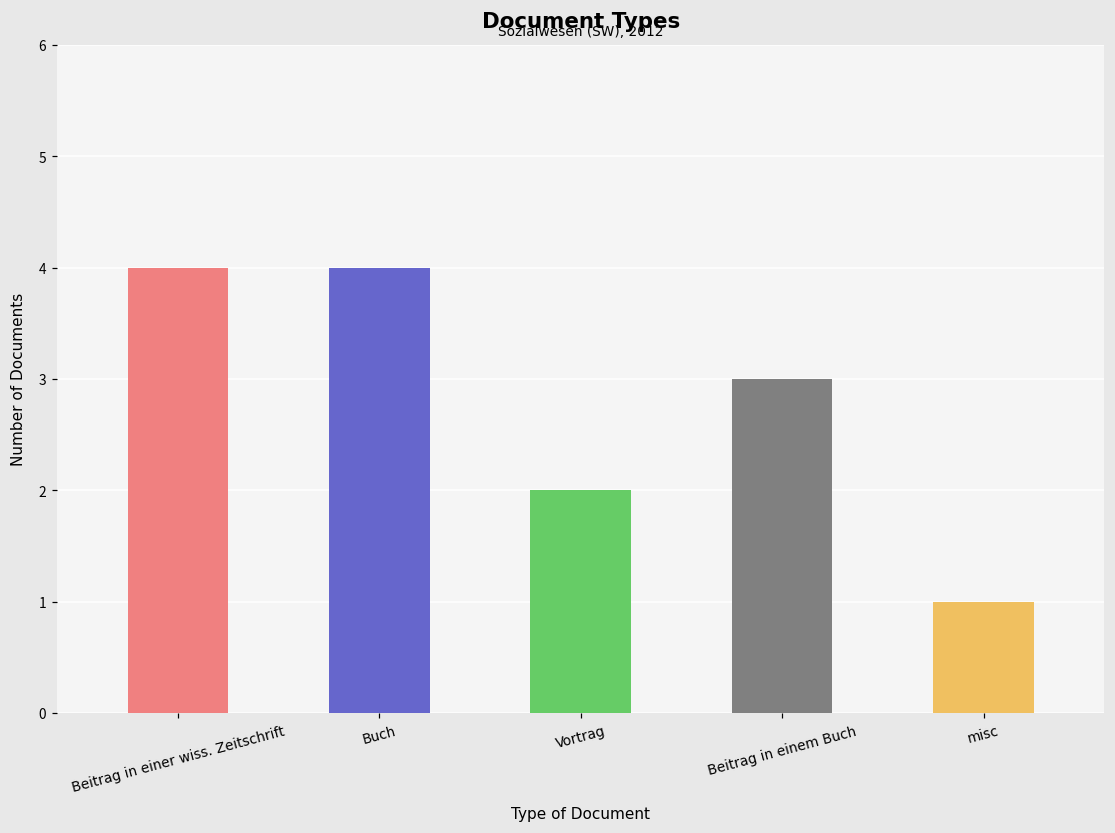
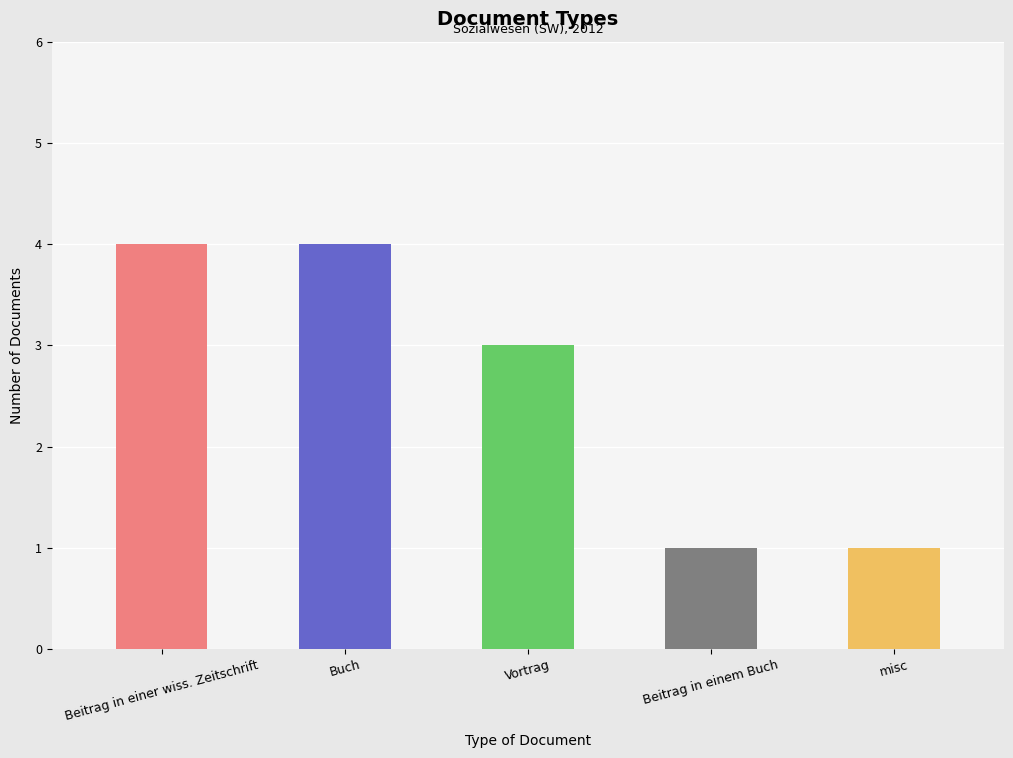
Vortrag: 2 -> 3
Beitrag in einem Buch: 3 -> 1
